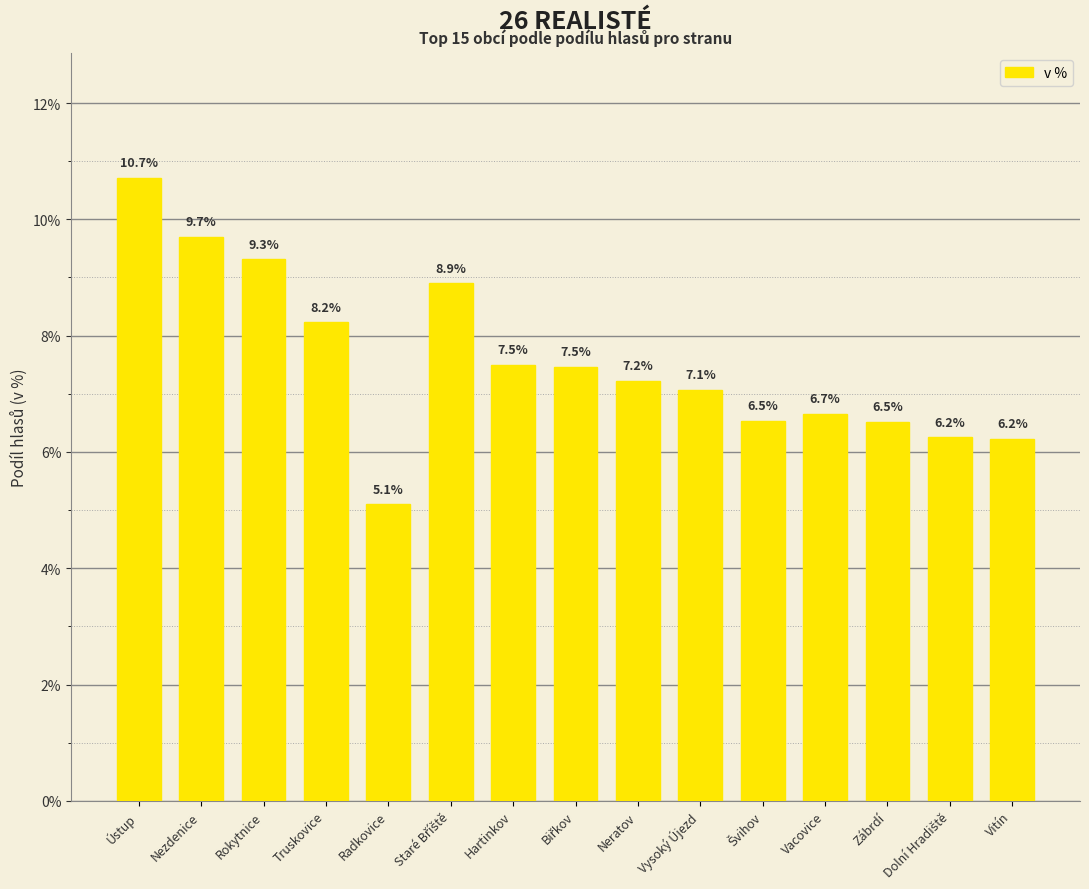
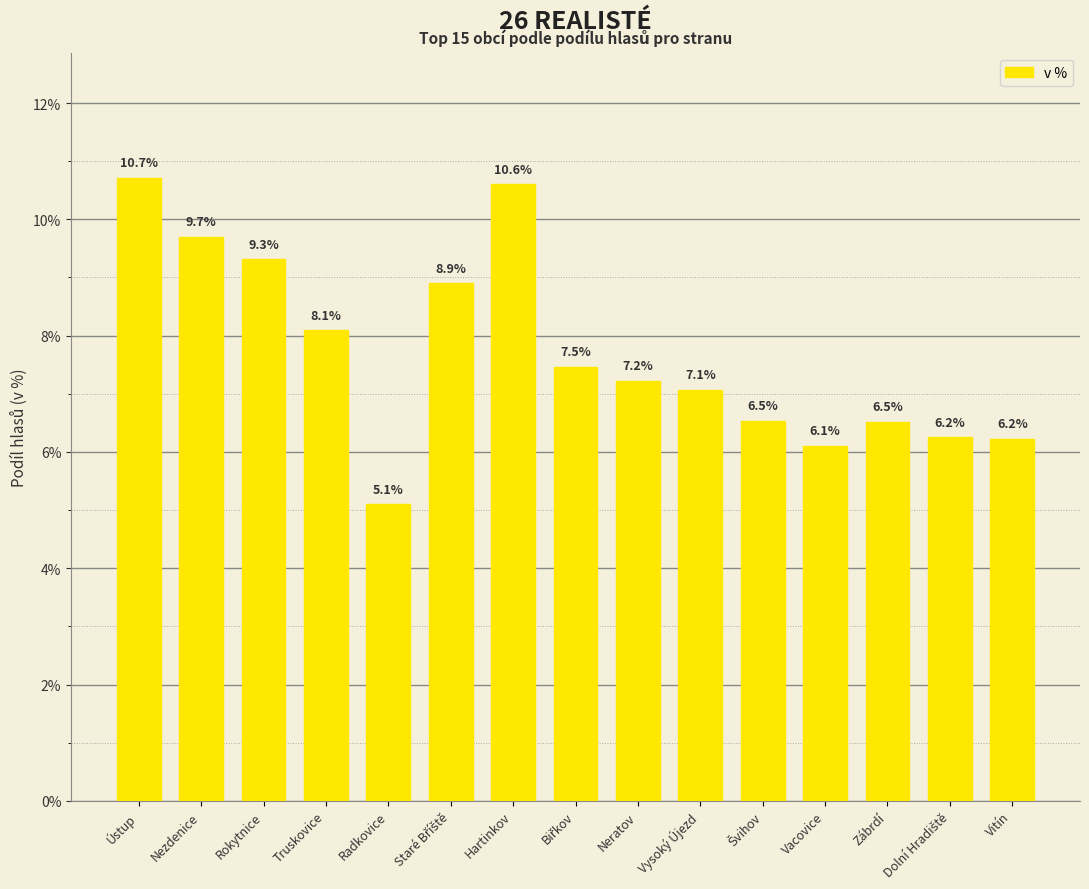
Truskovice: 8.2% -> 8.1%
Hartinkov: 7.5% -> 10.6%
Vacovice: 6.7% -> 6.1%
